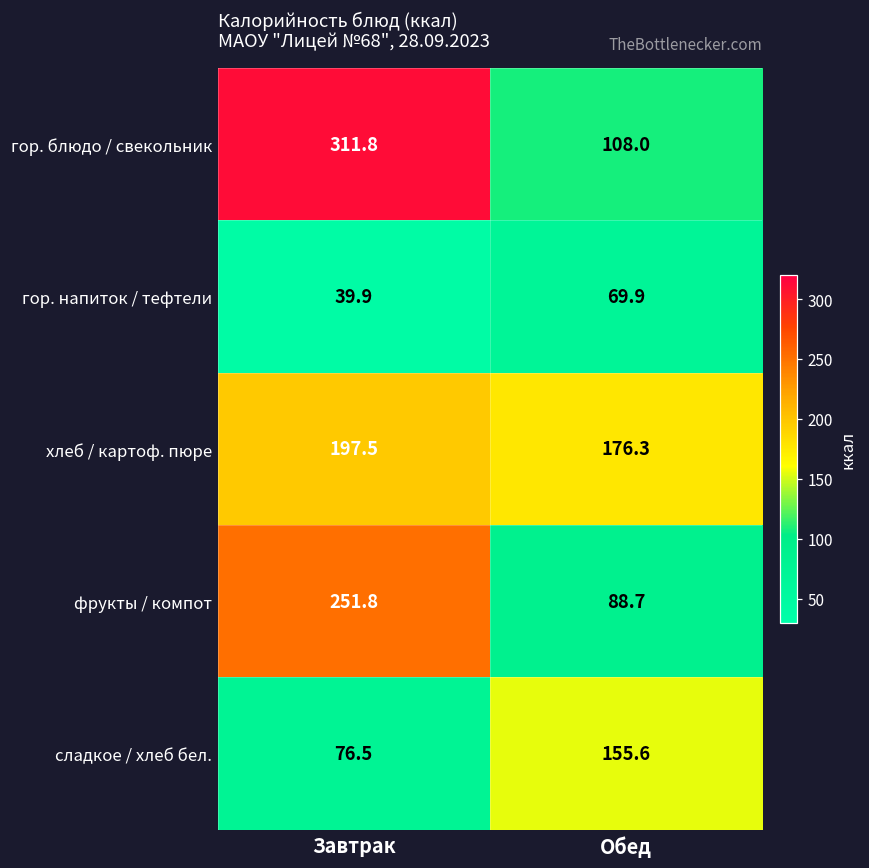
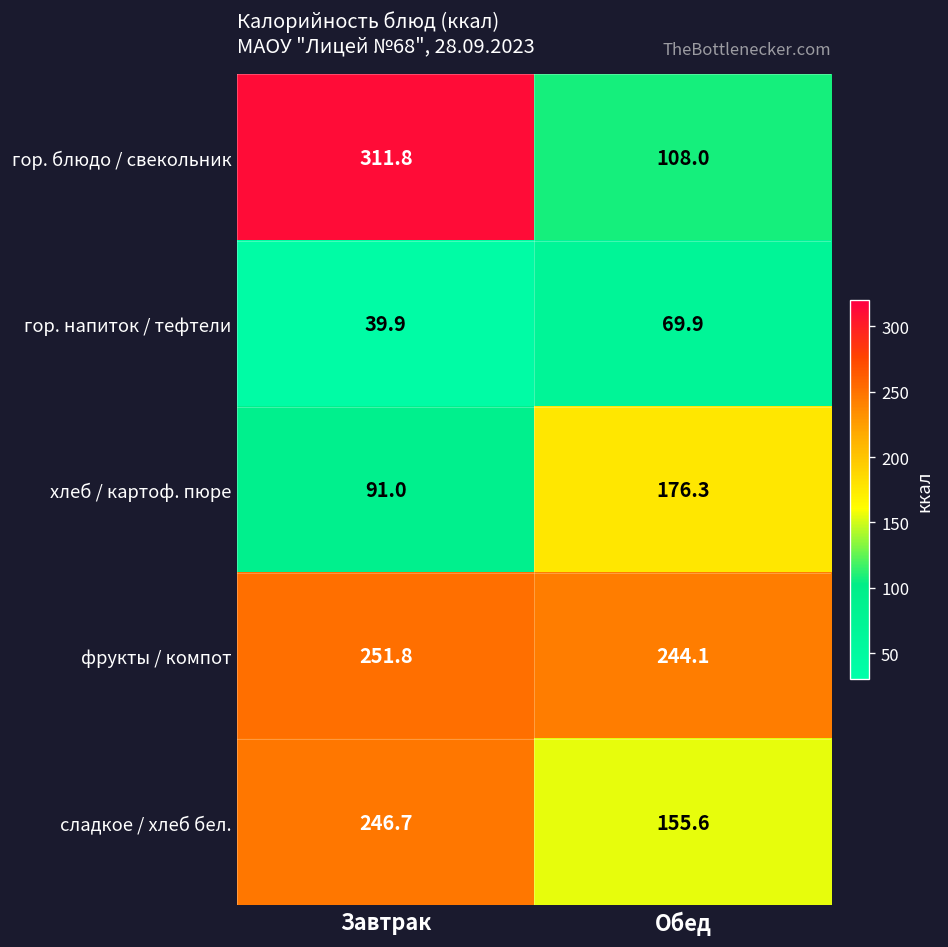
хлеб / картоф. пюре, Завтрак: 197.5 -> 91.0
фрукты / компот, Обед: 88.7 -> 244.1
сладкое / хлеб бел., Завтрак: 76.5 -> 246.7
